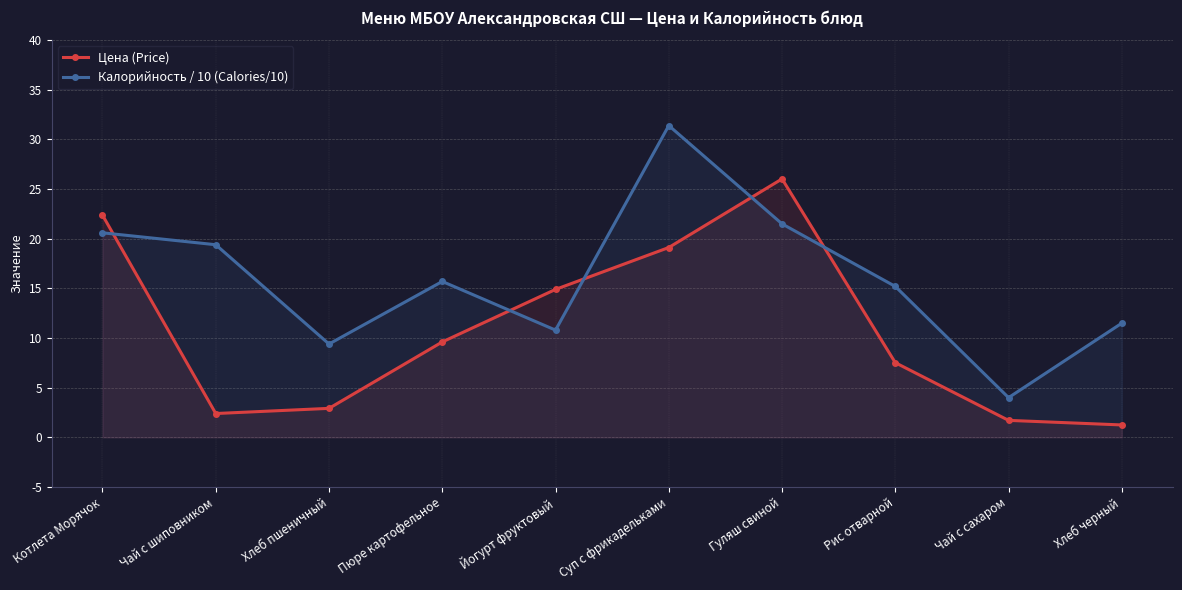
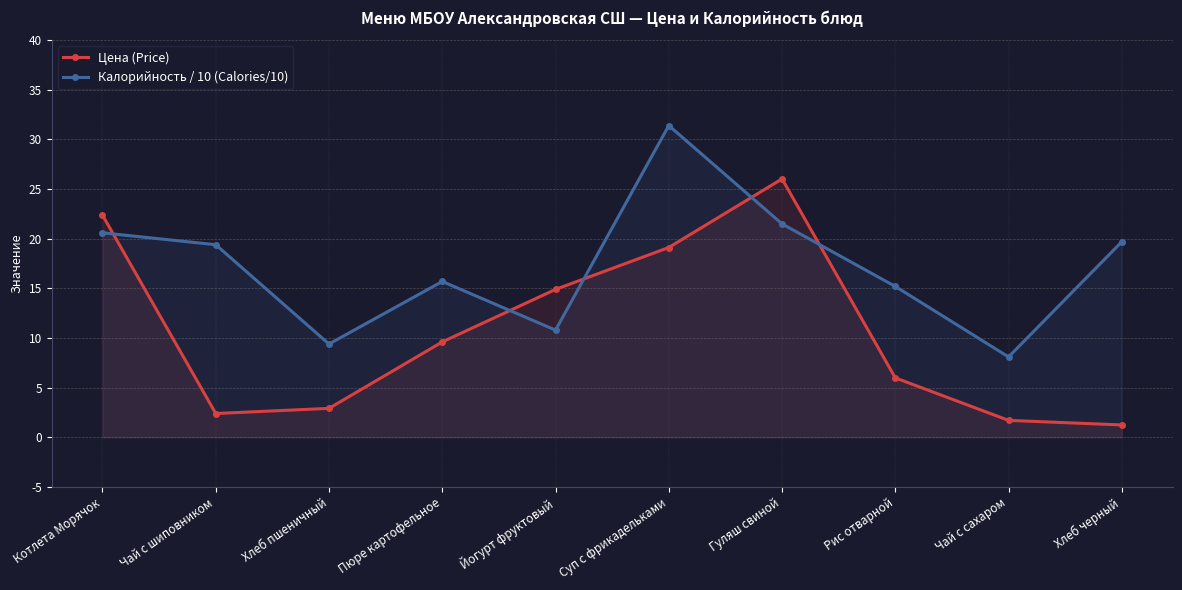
Цена (Price), Рис отварной: 8 -> 6
Калорийность / 10 (Calories/10), Чай с сахаром: 4 -> 8
Калорийность / 10 (Calories/10), Хлеб черный: 12 -> 20
